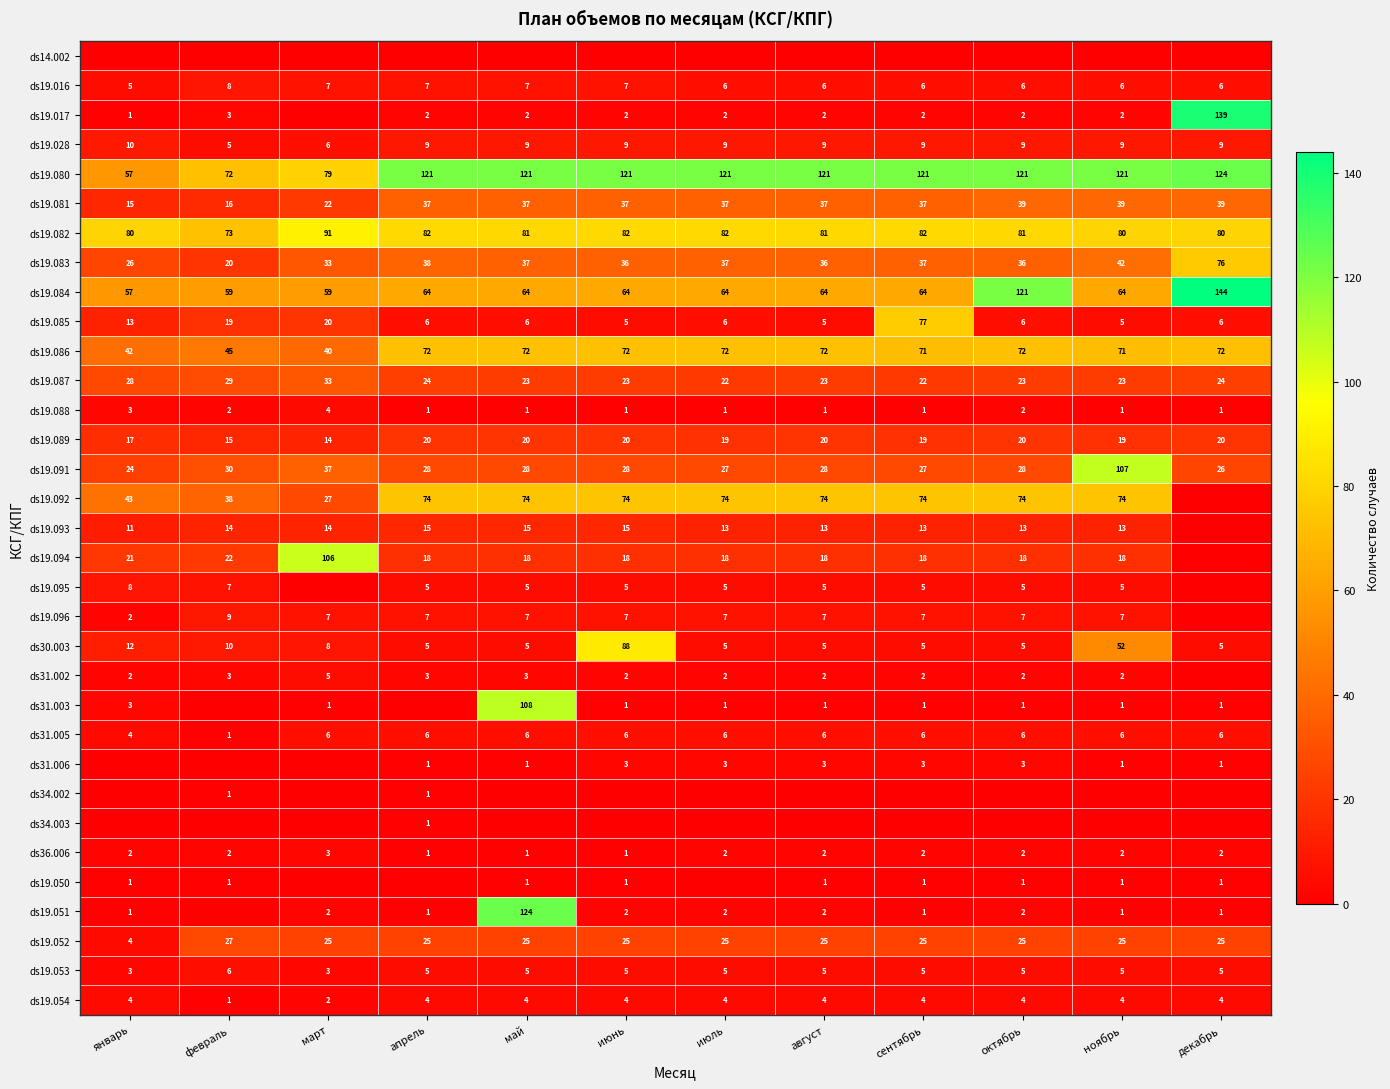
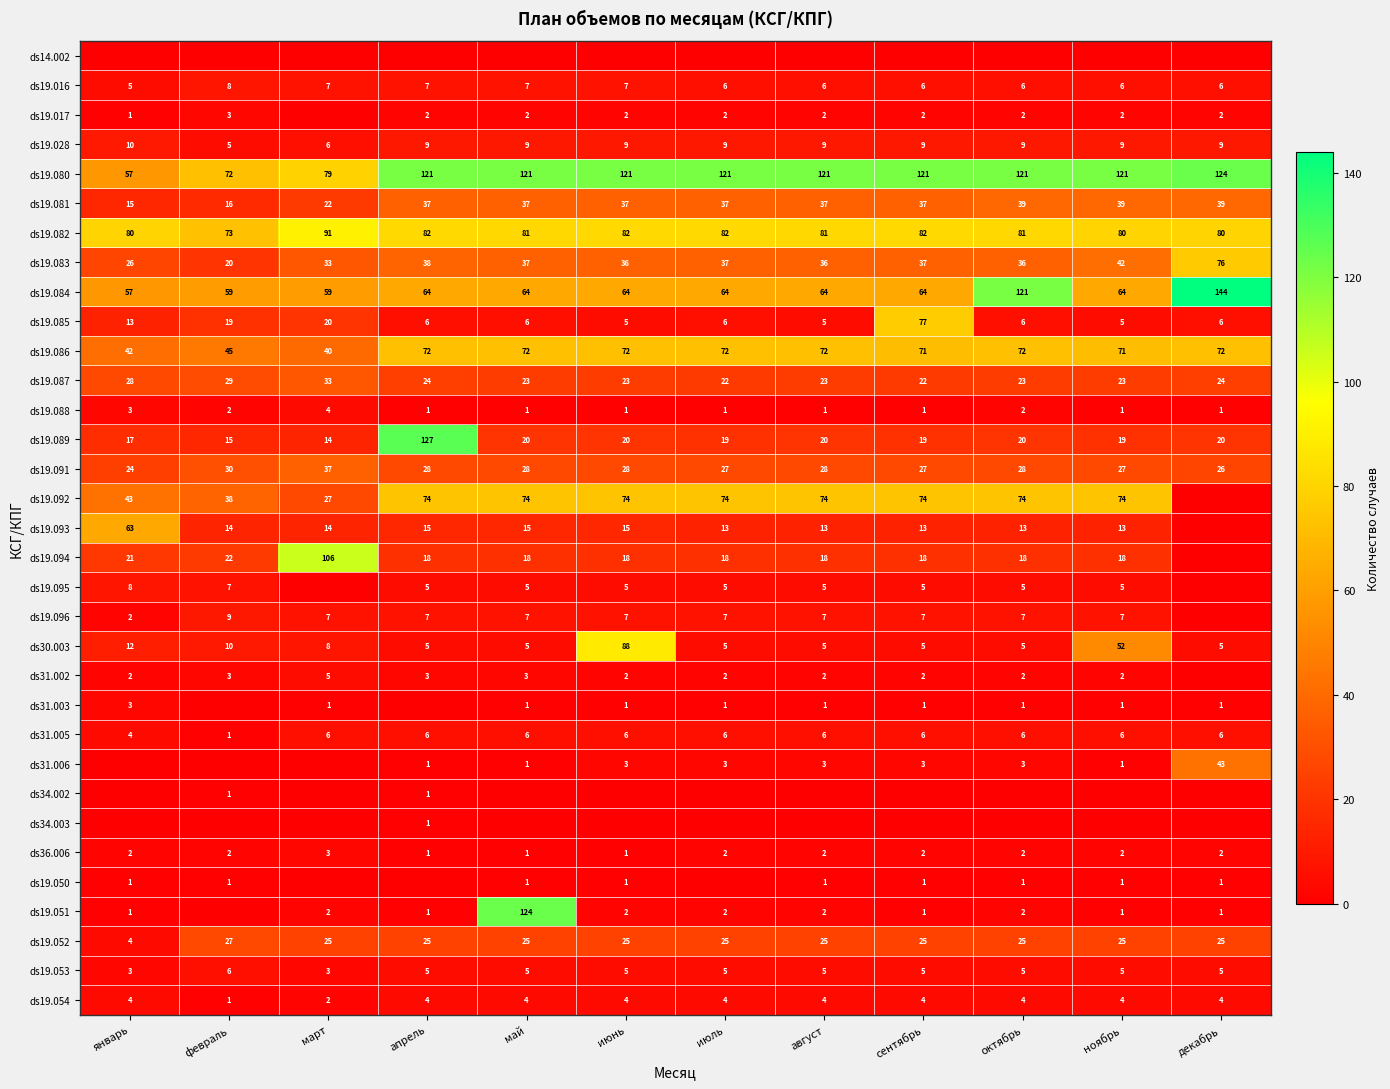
ds19.017, декабрь: 139 -> 2
ds19.089, апрель: 20 -> 127
ds19.091, ноябрь: 107 -> 27
ds19.093, январь: 11 -> 63
ds31.003, май: 108 -> 1
ds31.006, декабрь: 1 -> 43
